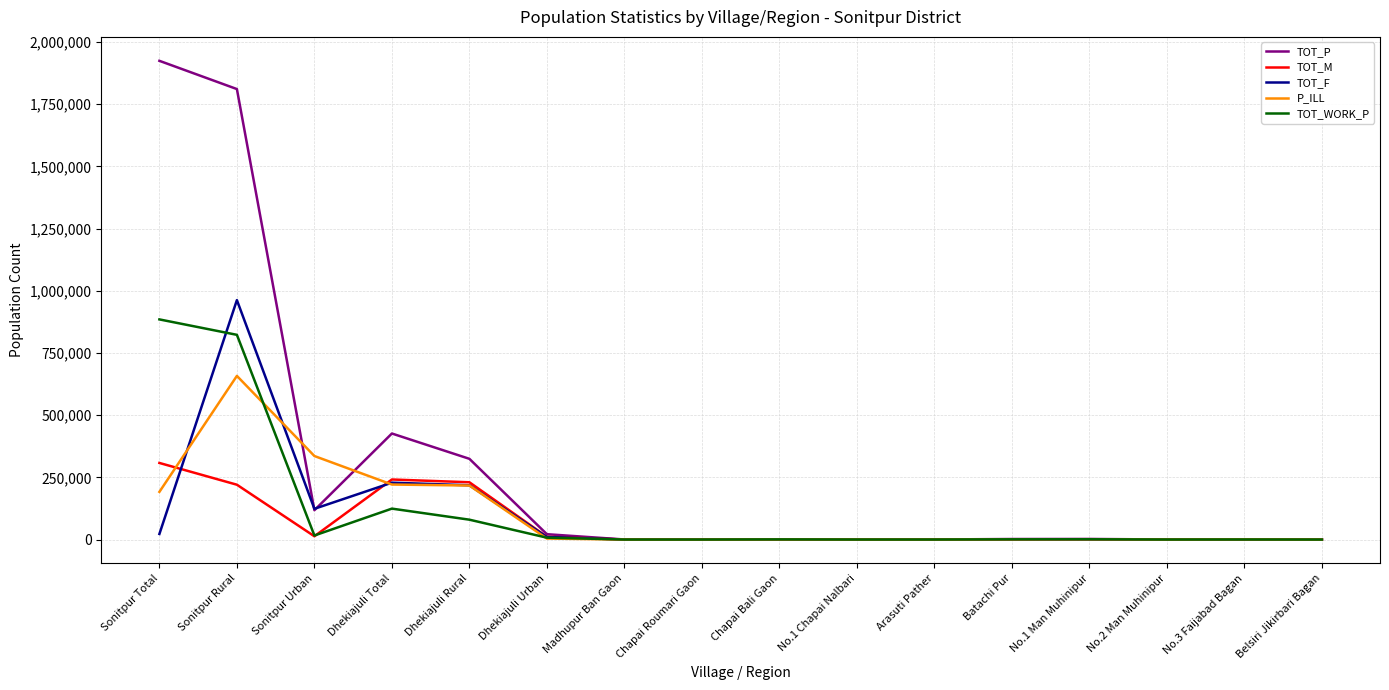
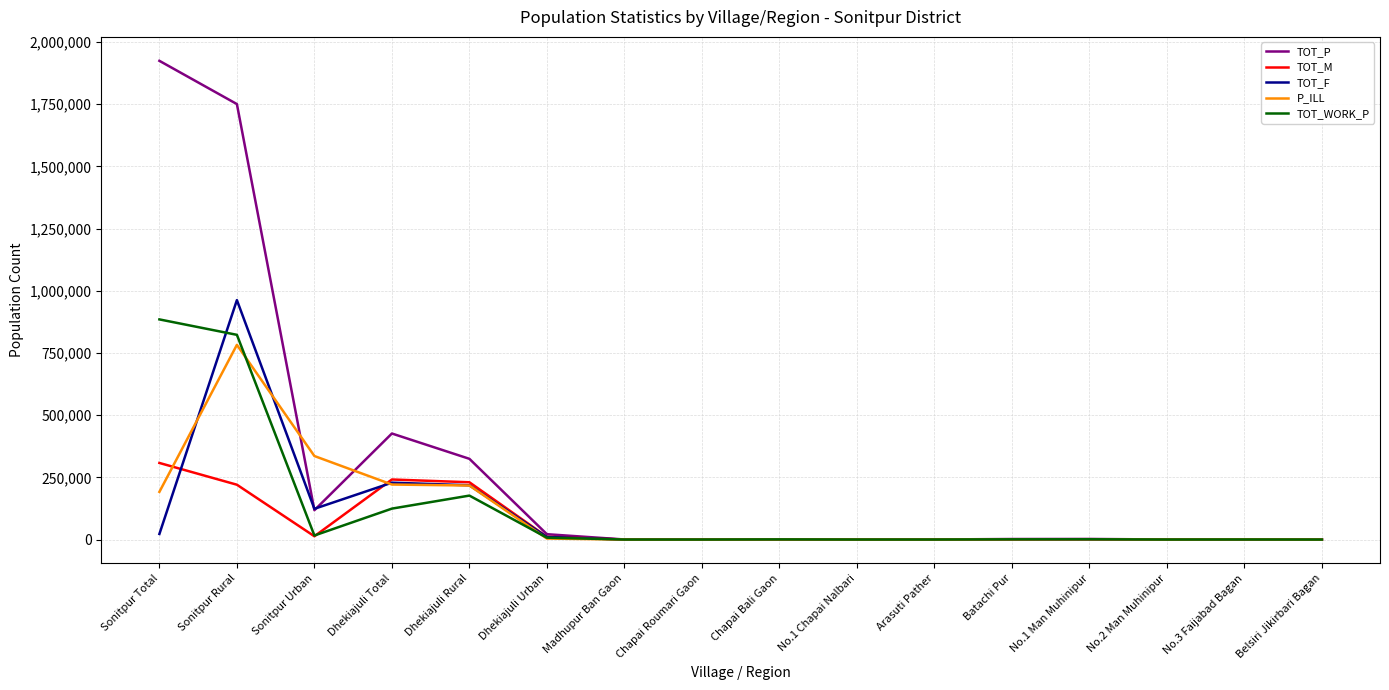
TOT_P, Sonitpur Rural: 1,810,000 -> 1,750,000
P_ILL, Sonitpur Rural: 660,000 -> 780,000
TOT_WORK_P, Dhekiajuli Rural: 80,000 -> 180,000
